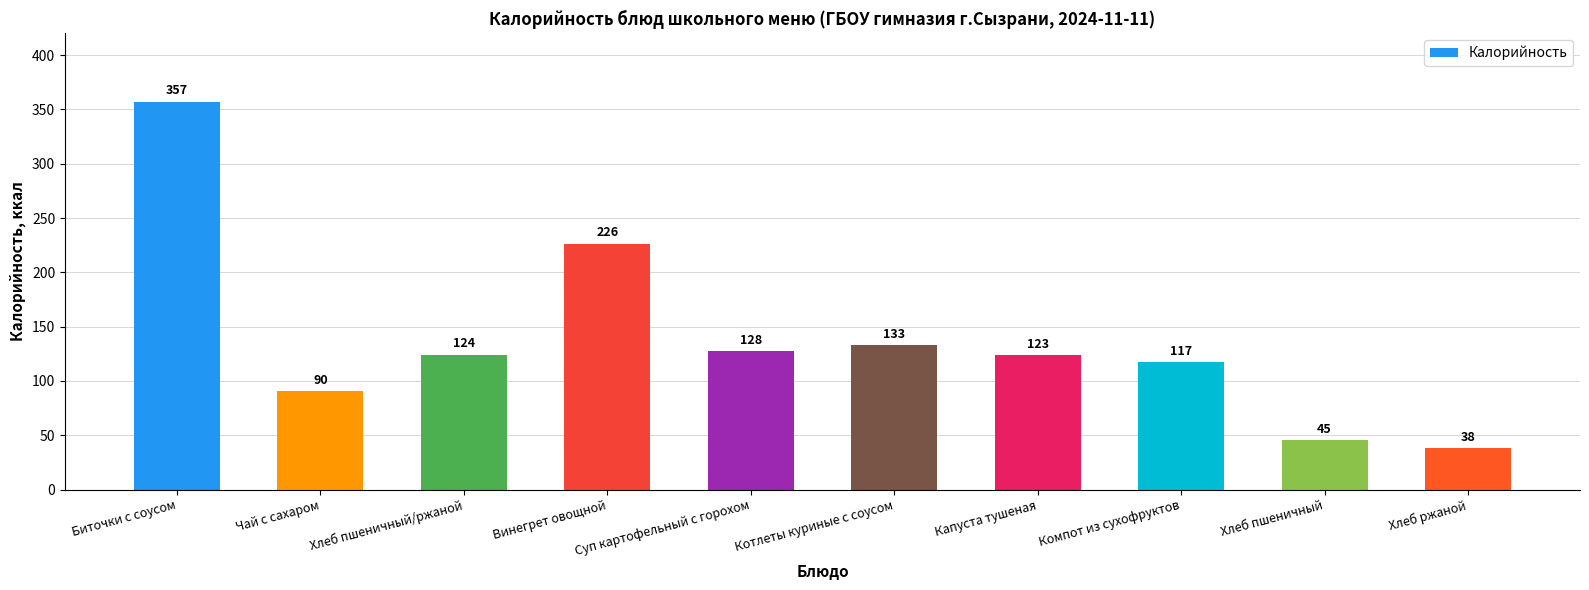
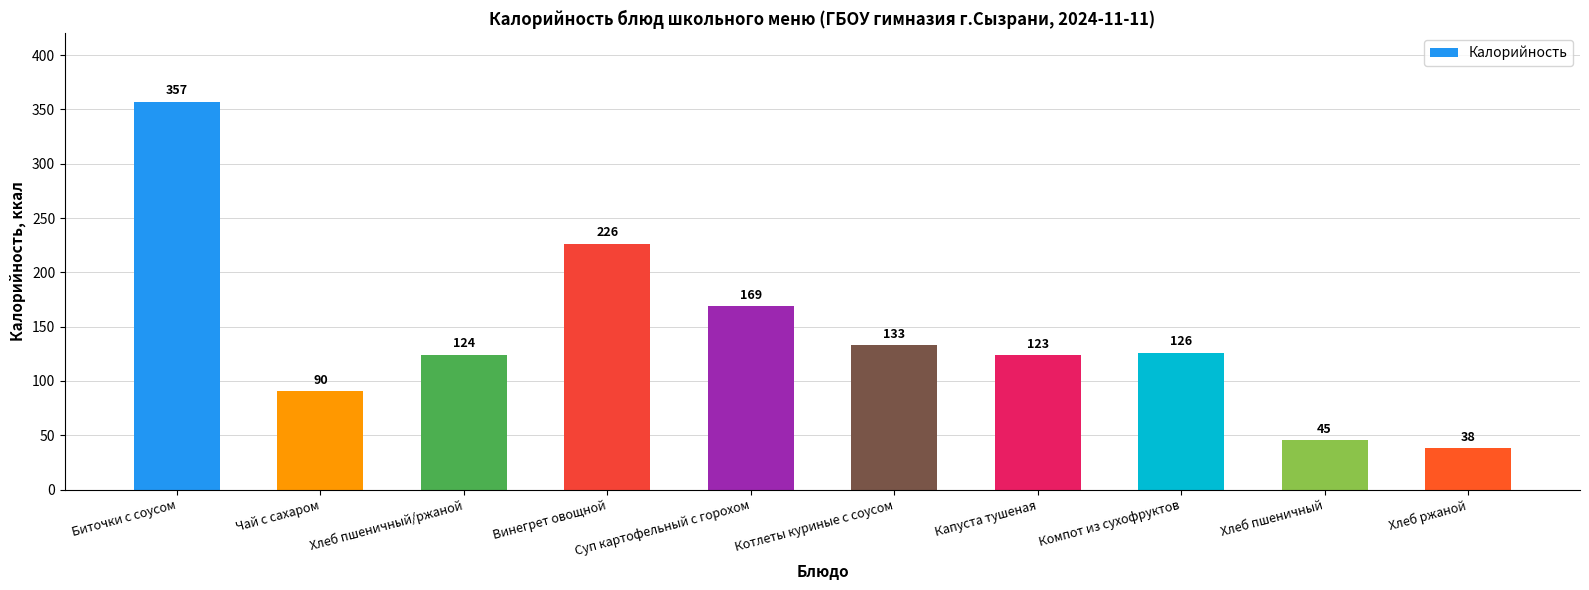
Суп картофельный с горохом: 128 -> 169
Компот из сухофруктов: 117 -> 126
